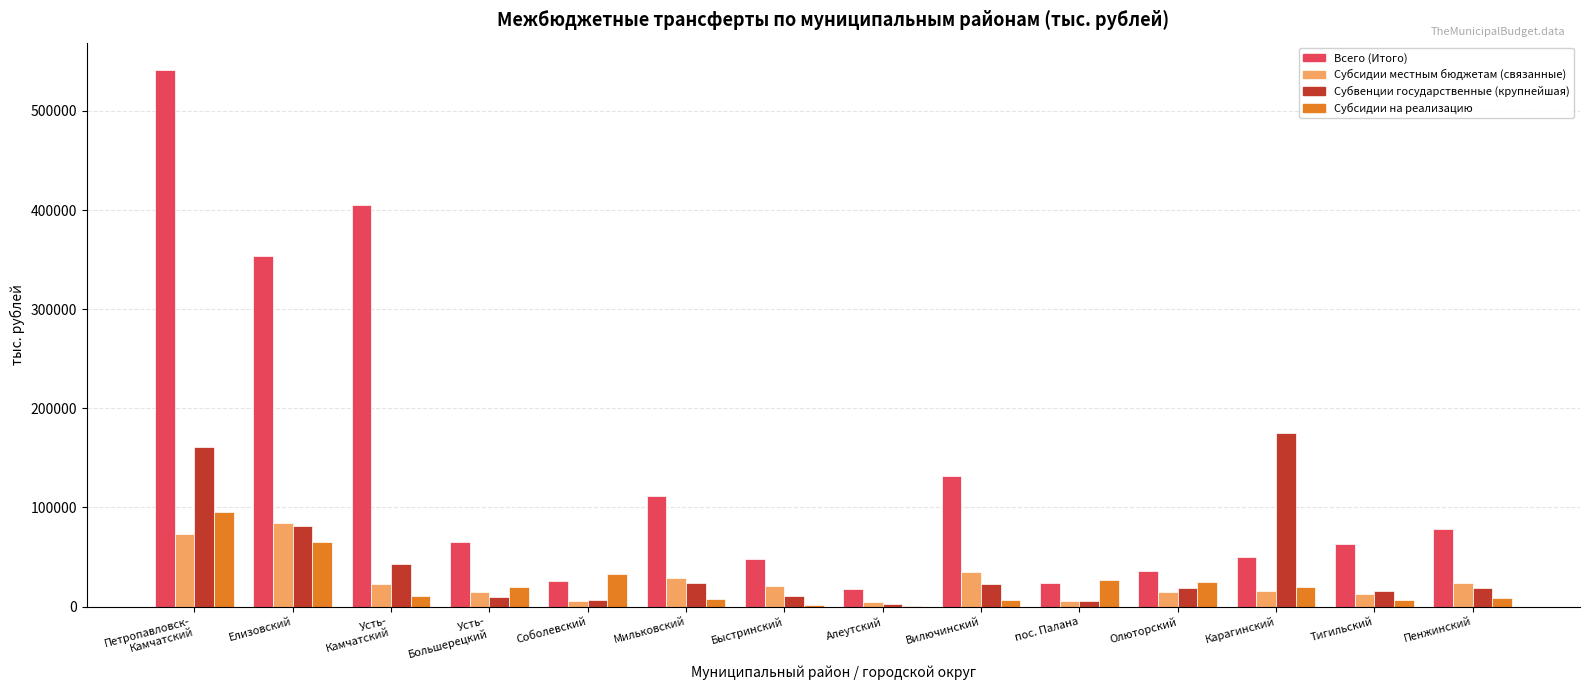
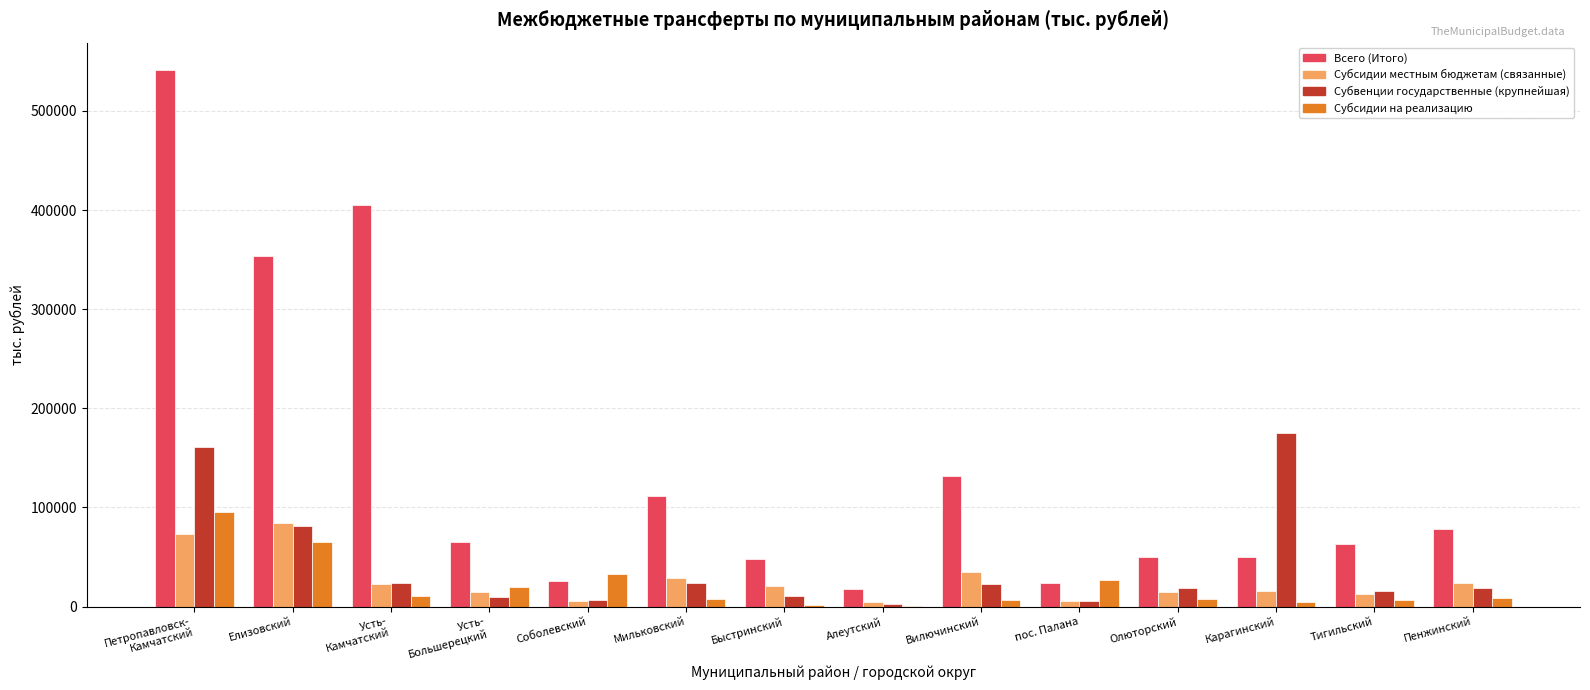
Субвенции государственные (крупнейшая), Усть- Камчатский: 40000 -> 20000
Всего (Итого), Олюторский: 40000 -> 50000
Субсидии на реализацию, Олюторский: 20000 -> 10000
Субсидии на реализацию, Карагинский: 20000 -> 0
